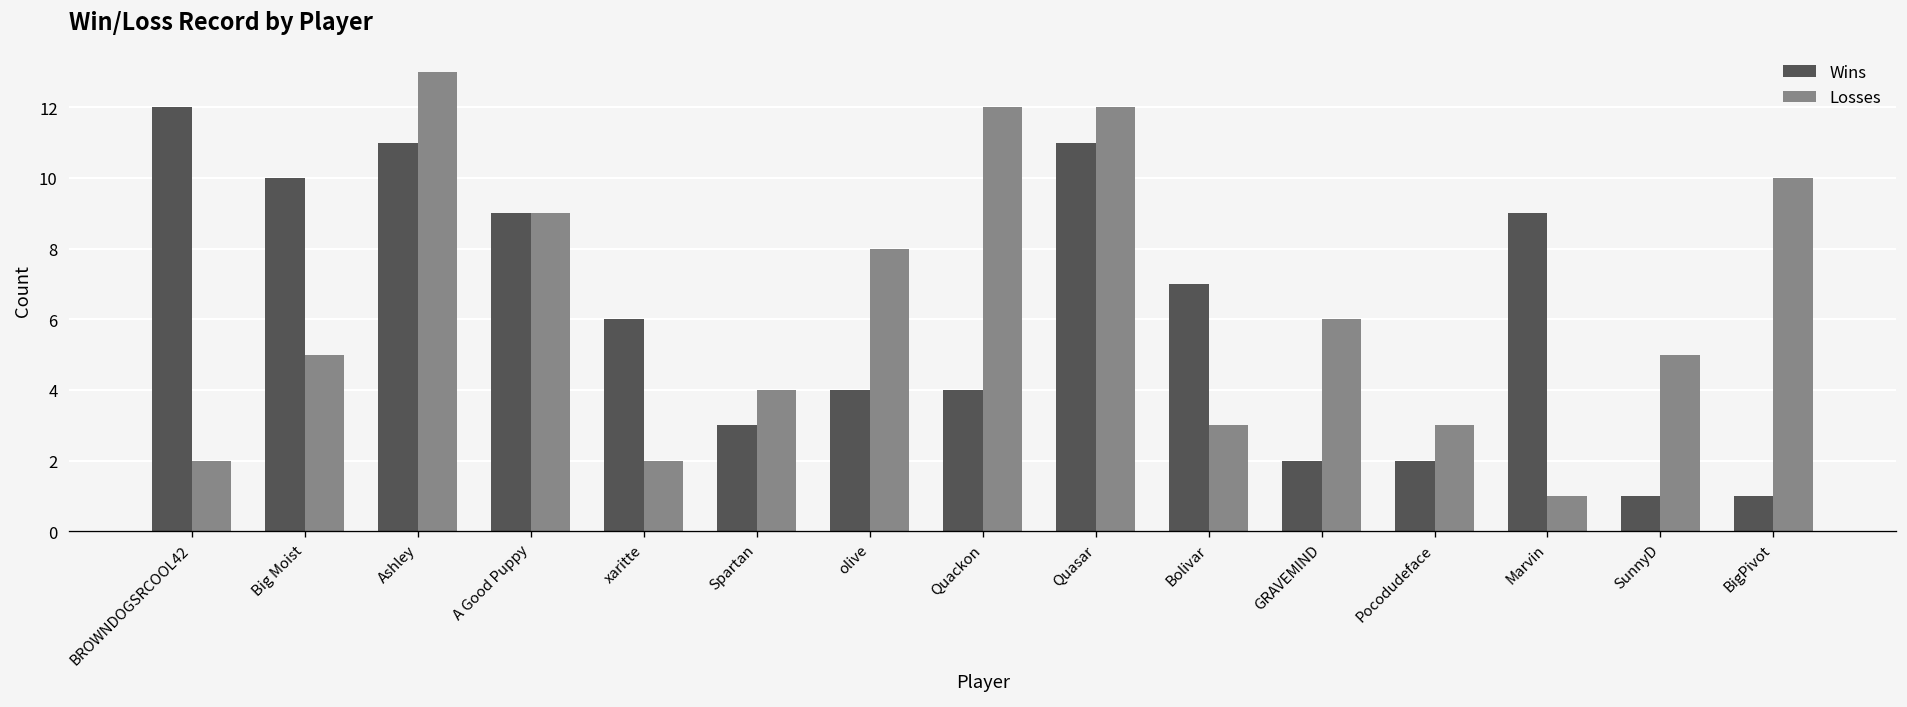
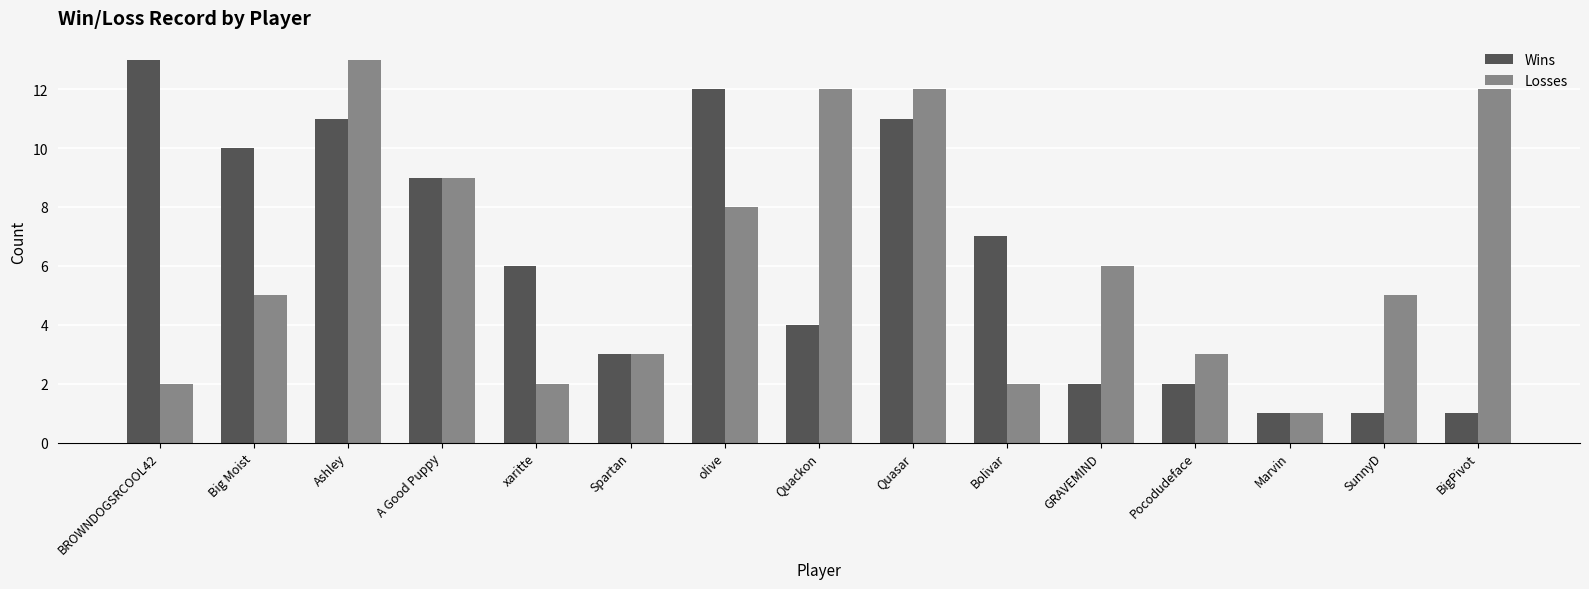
Wins, BROWNDOGSRCOOL42: 12 -> 13
Losses, Spartan: 4 -> 3
Wins, olive: 4 -> 12
Losses, Bolivar: 3 -> 2
Wins, Marvin: 9 -> 1
Losses, BigPivot: 10 -> 12
